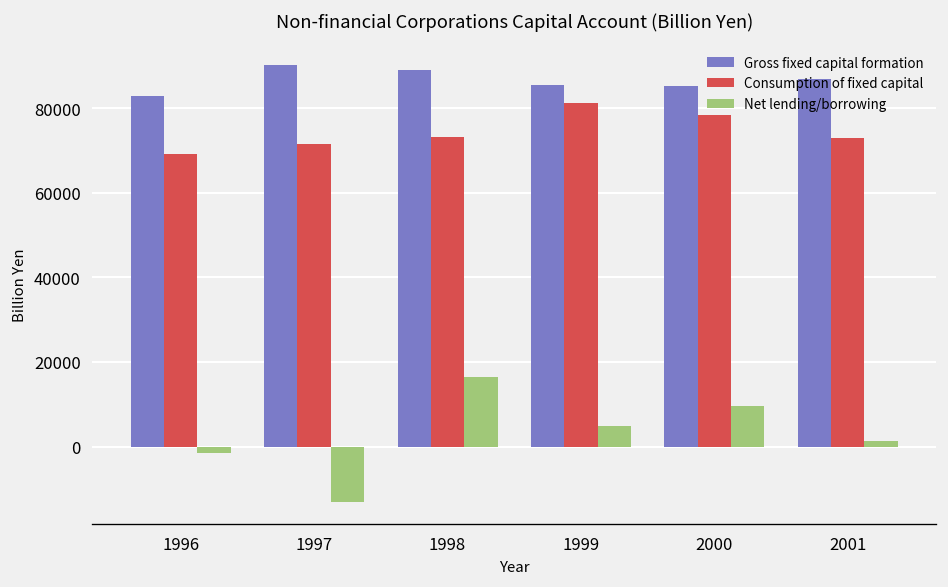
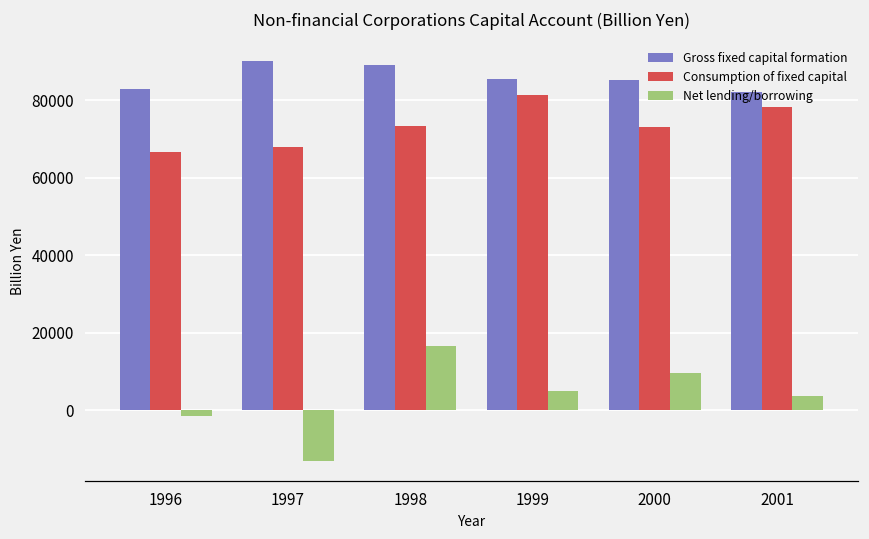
Consumption of fixed capital, 1996: 69000 -> 67000
Consumption of fixed capital, 1997: 72000 -> 68000
Consumption of fixed capital, 2000: 78000 -> 73000
Gross fixed capital formation, 2001: 87000 -> 82000
Consumption of fixed capital, 2001: 73000 -> 78000
Net lending/borrowing, 2001: 1000 -> 4000
